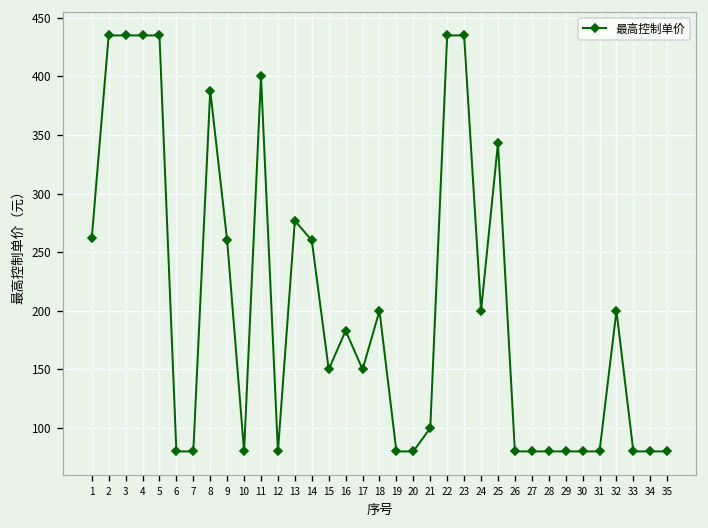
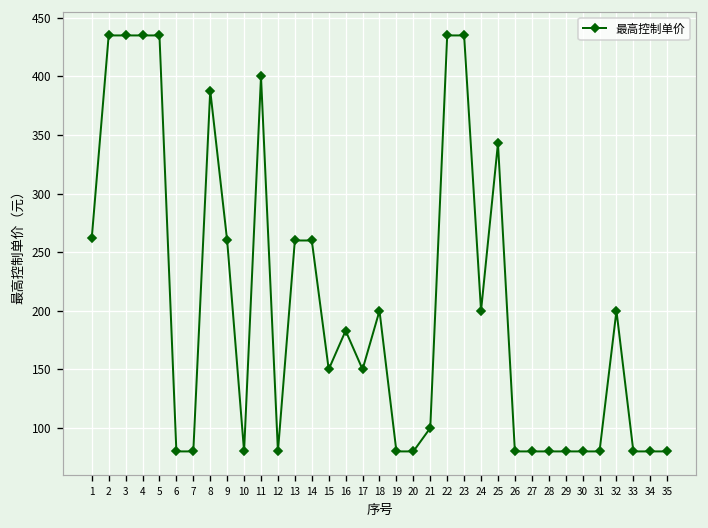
13: 280 -> 260
